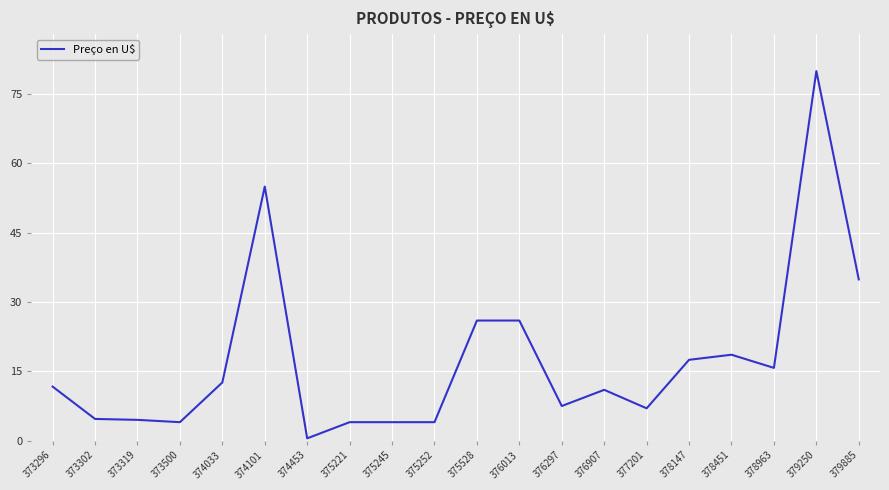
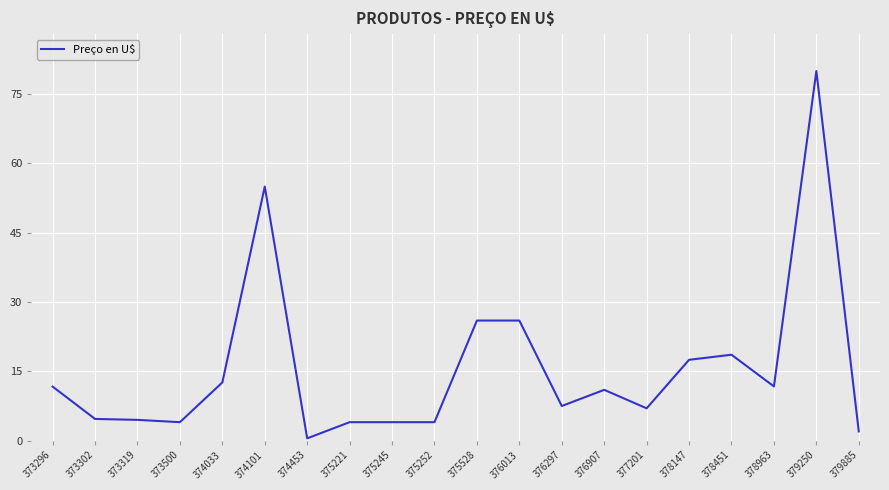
378963: 16 -> 12
379885: 35 -> 2
